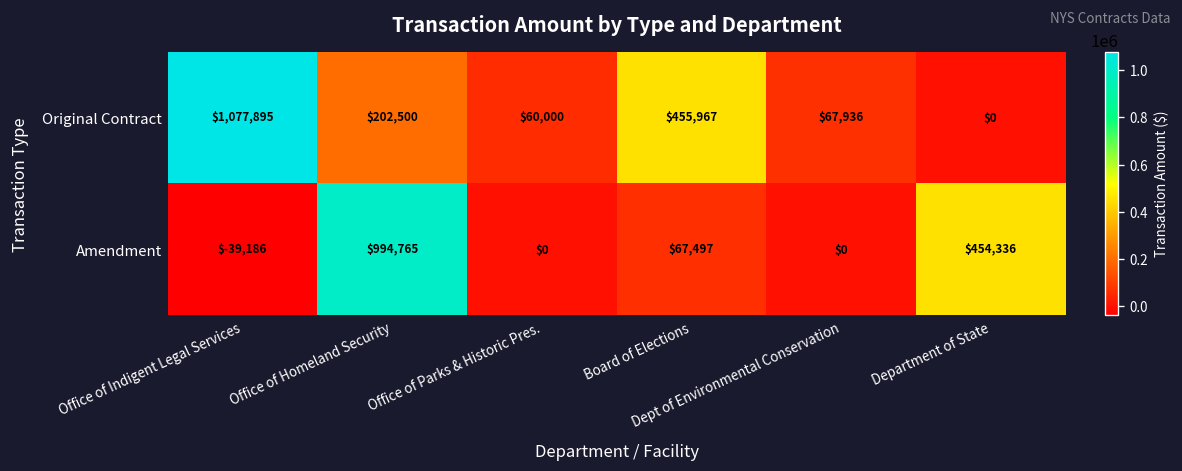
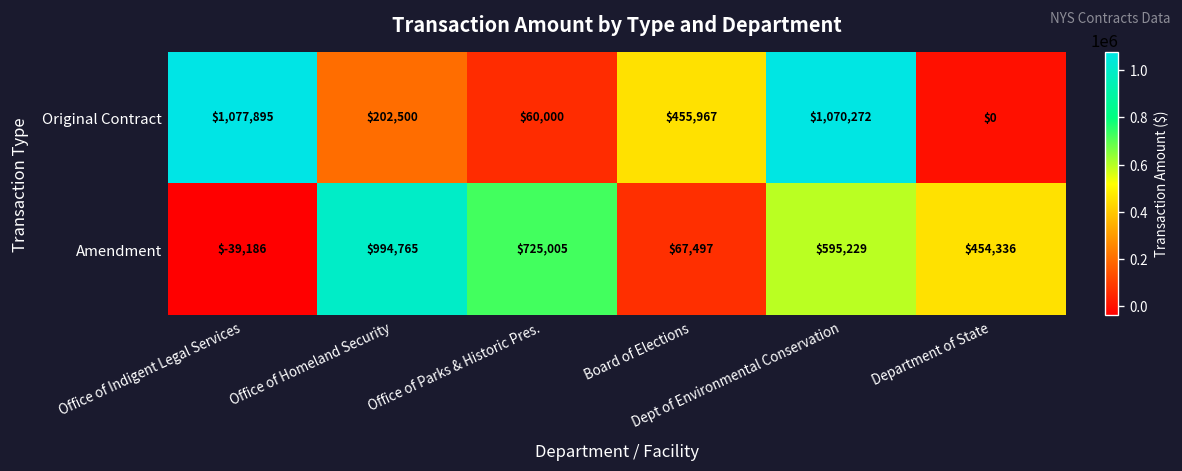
Original Contract, Dept of Environmental Conservation: $67,936 -> $1,070,272
Amendment, Office of Parks & Historic Pres.: $0 -> $725,005
Amendment, Dept of Environmental Conservation: $0 -> $595,229
